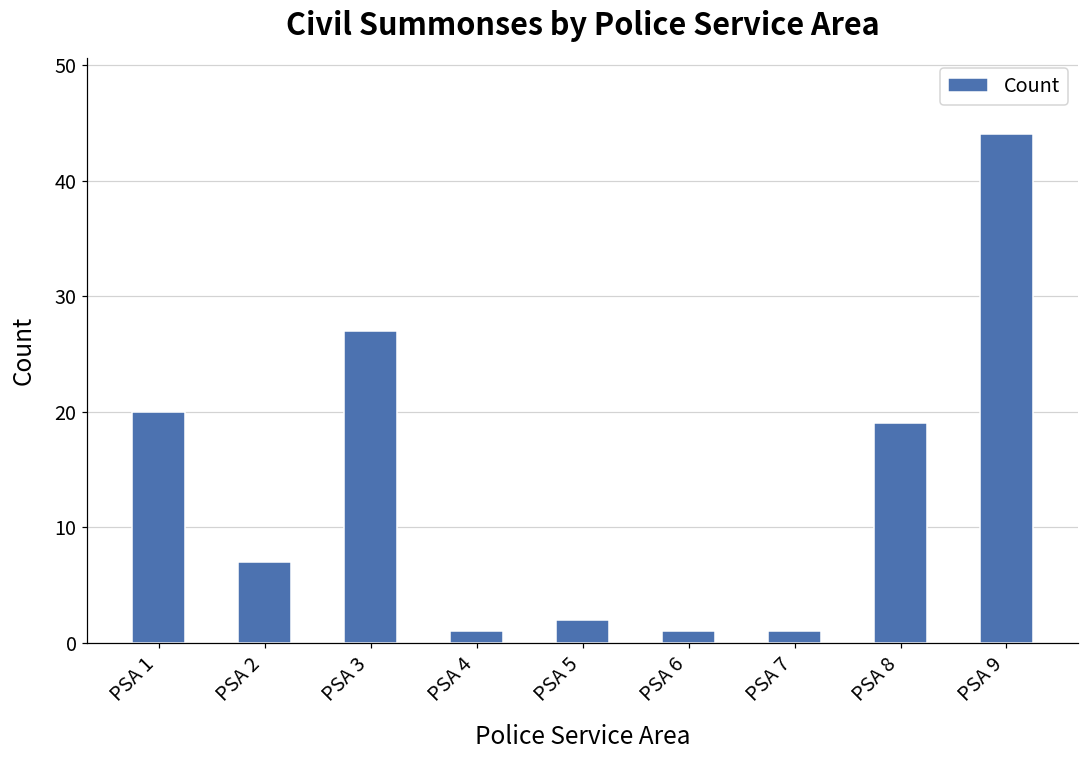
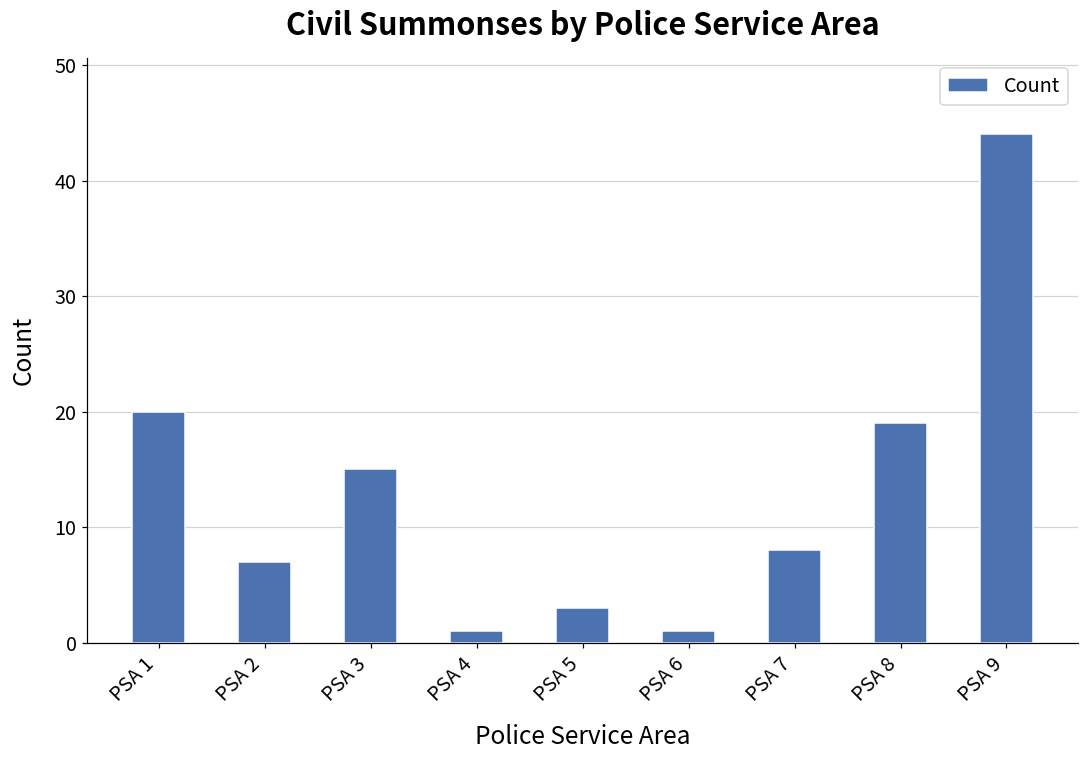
PSA 3: 27 -> 15
PSA 5: 2 -> 3
PSA 7: 1 -> 8
